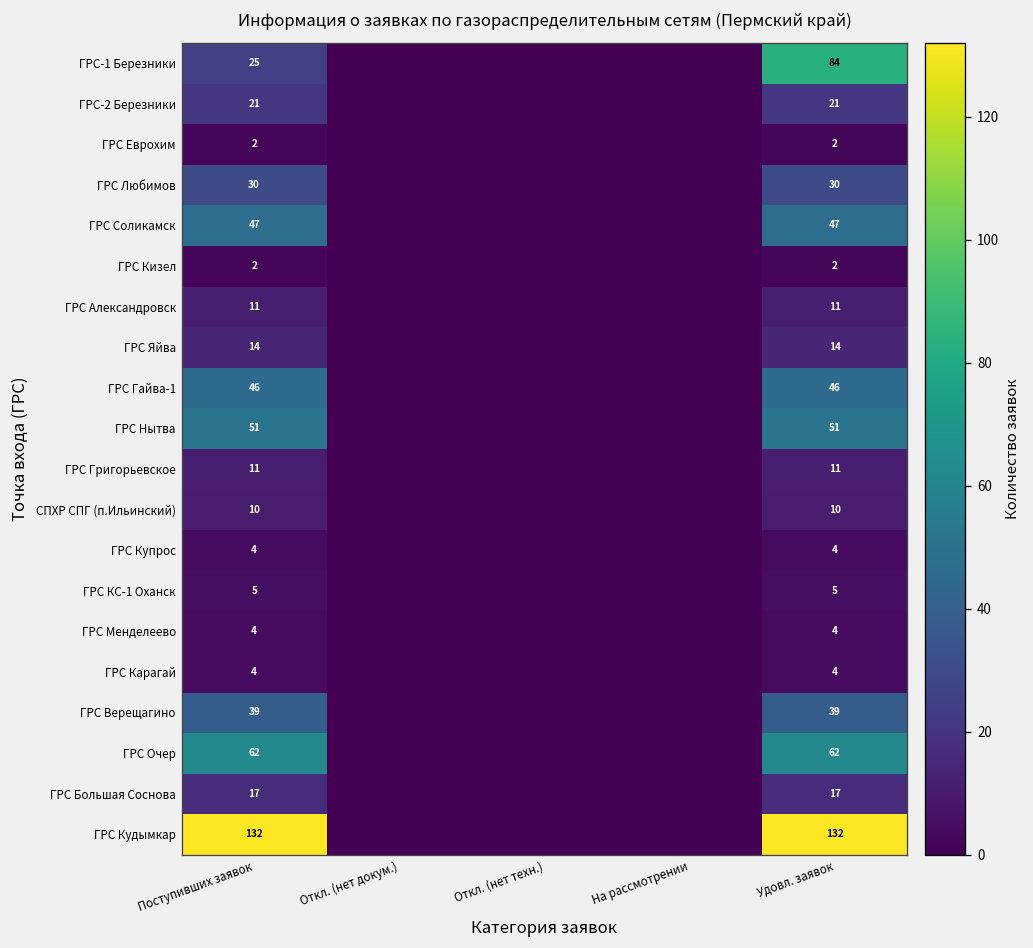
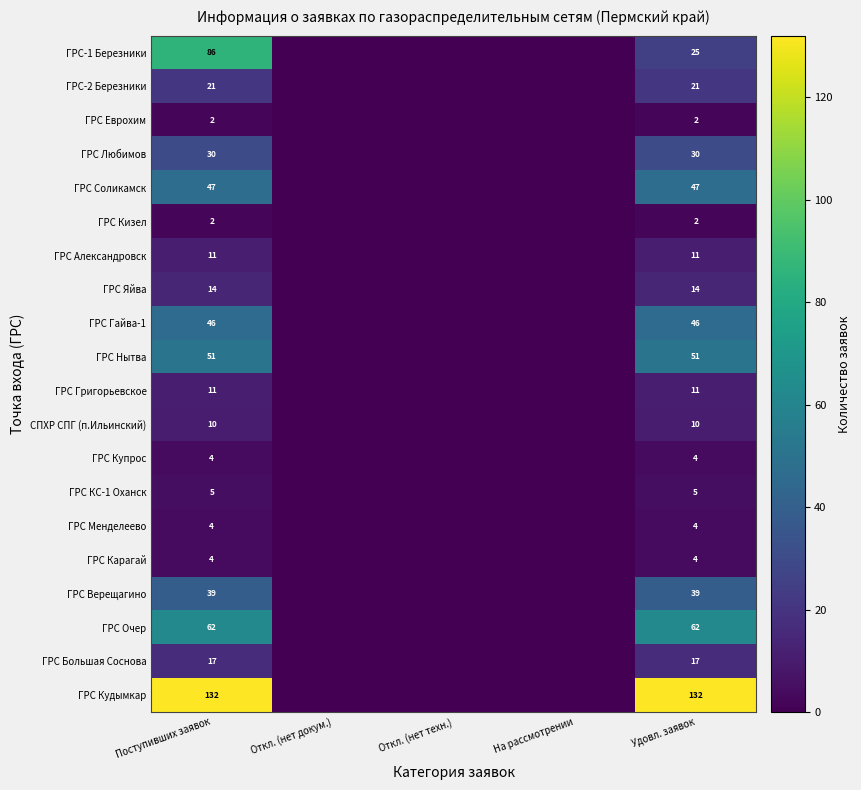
ГРС-1 Березники, Поступивших заявок: 25 -> 86
ГРС-1 Березники, Удовл. заявок: 84 -> 25
